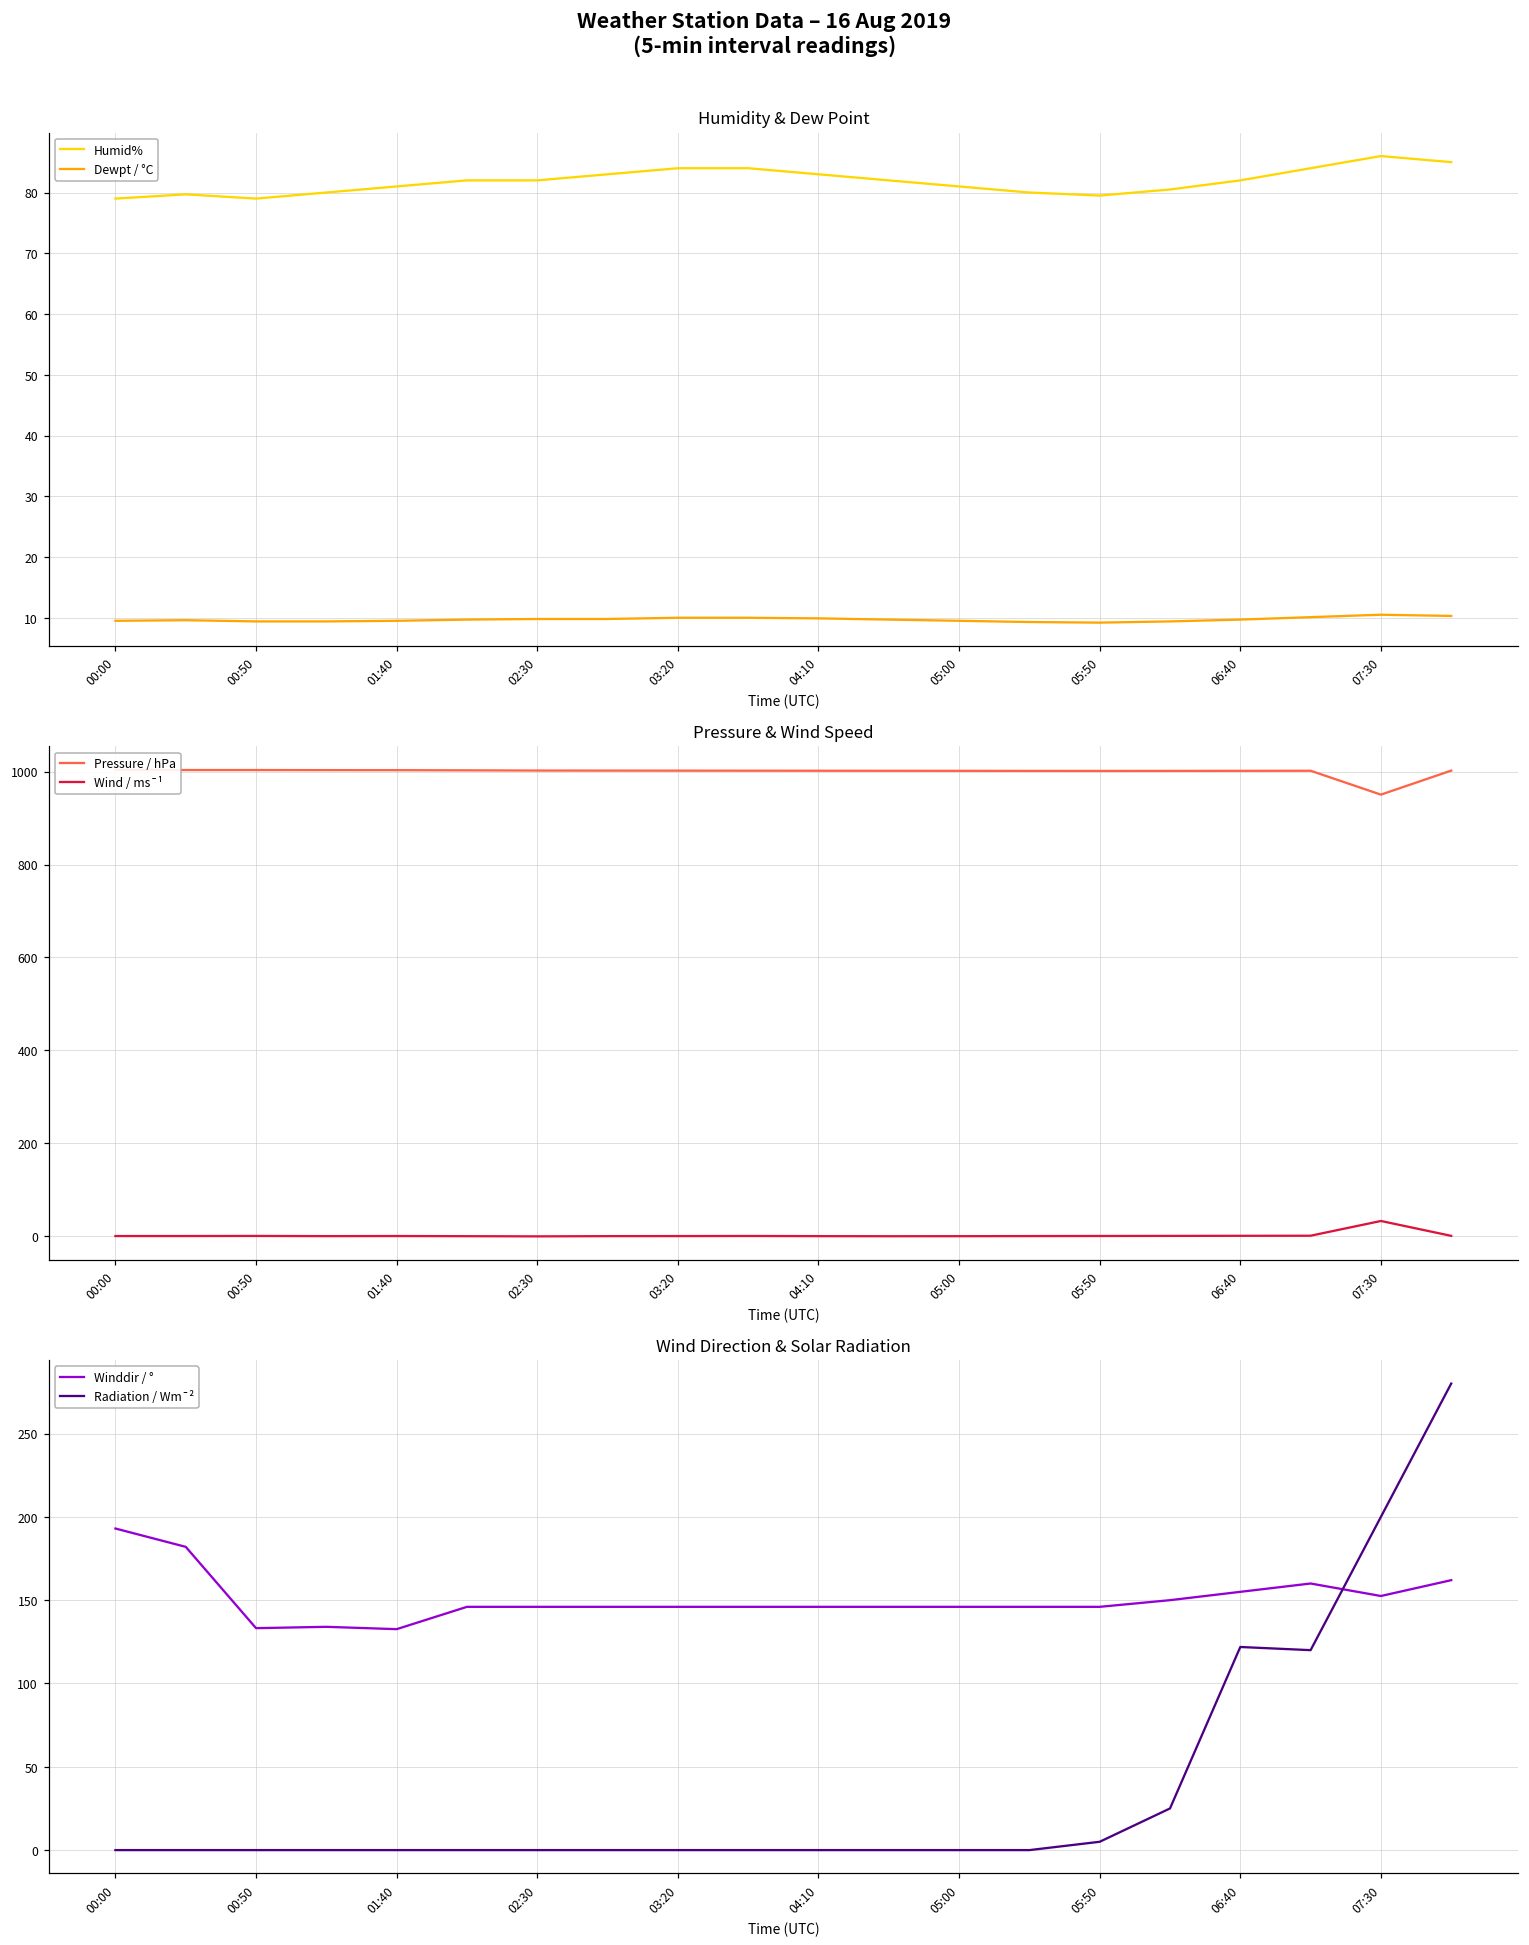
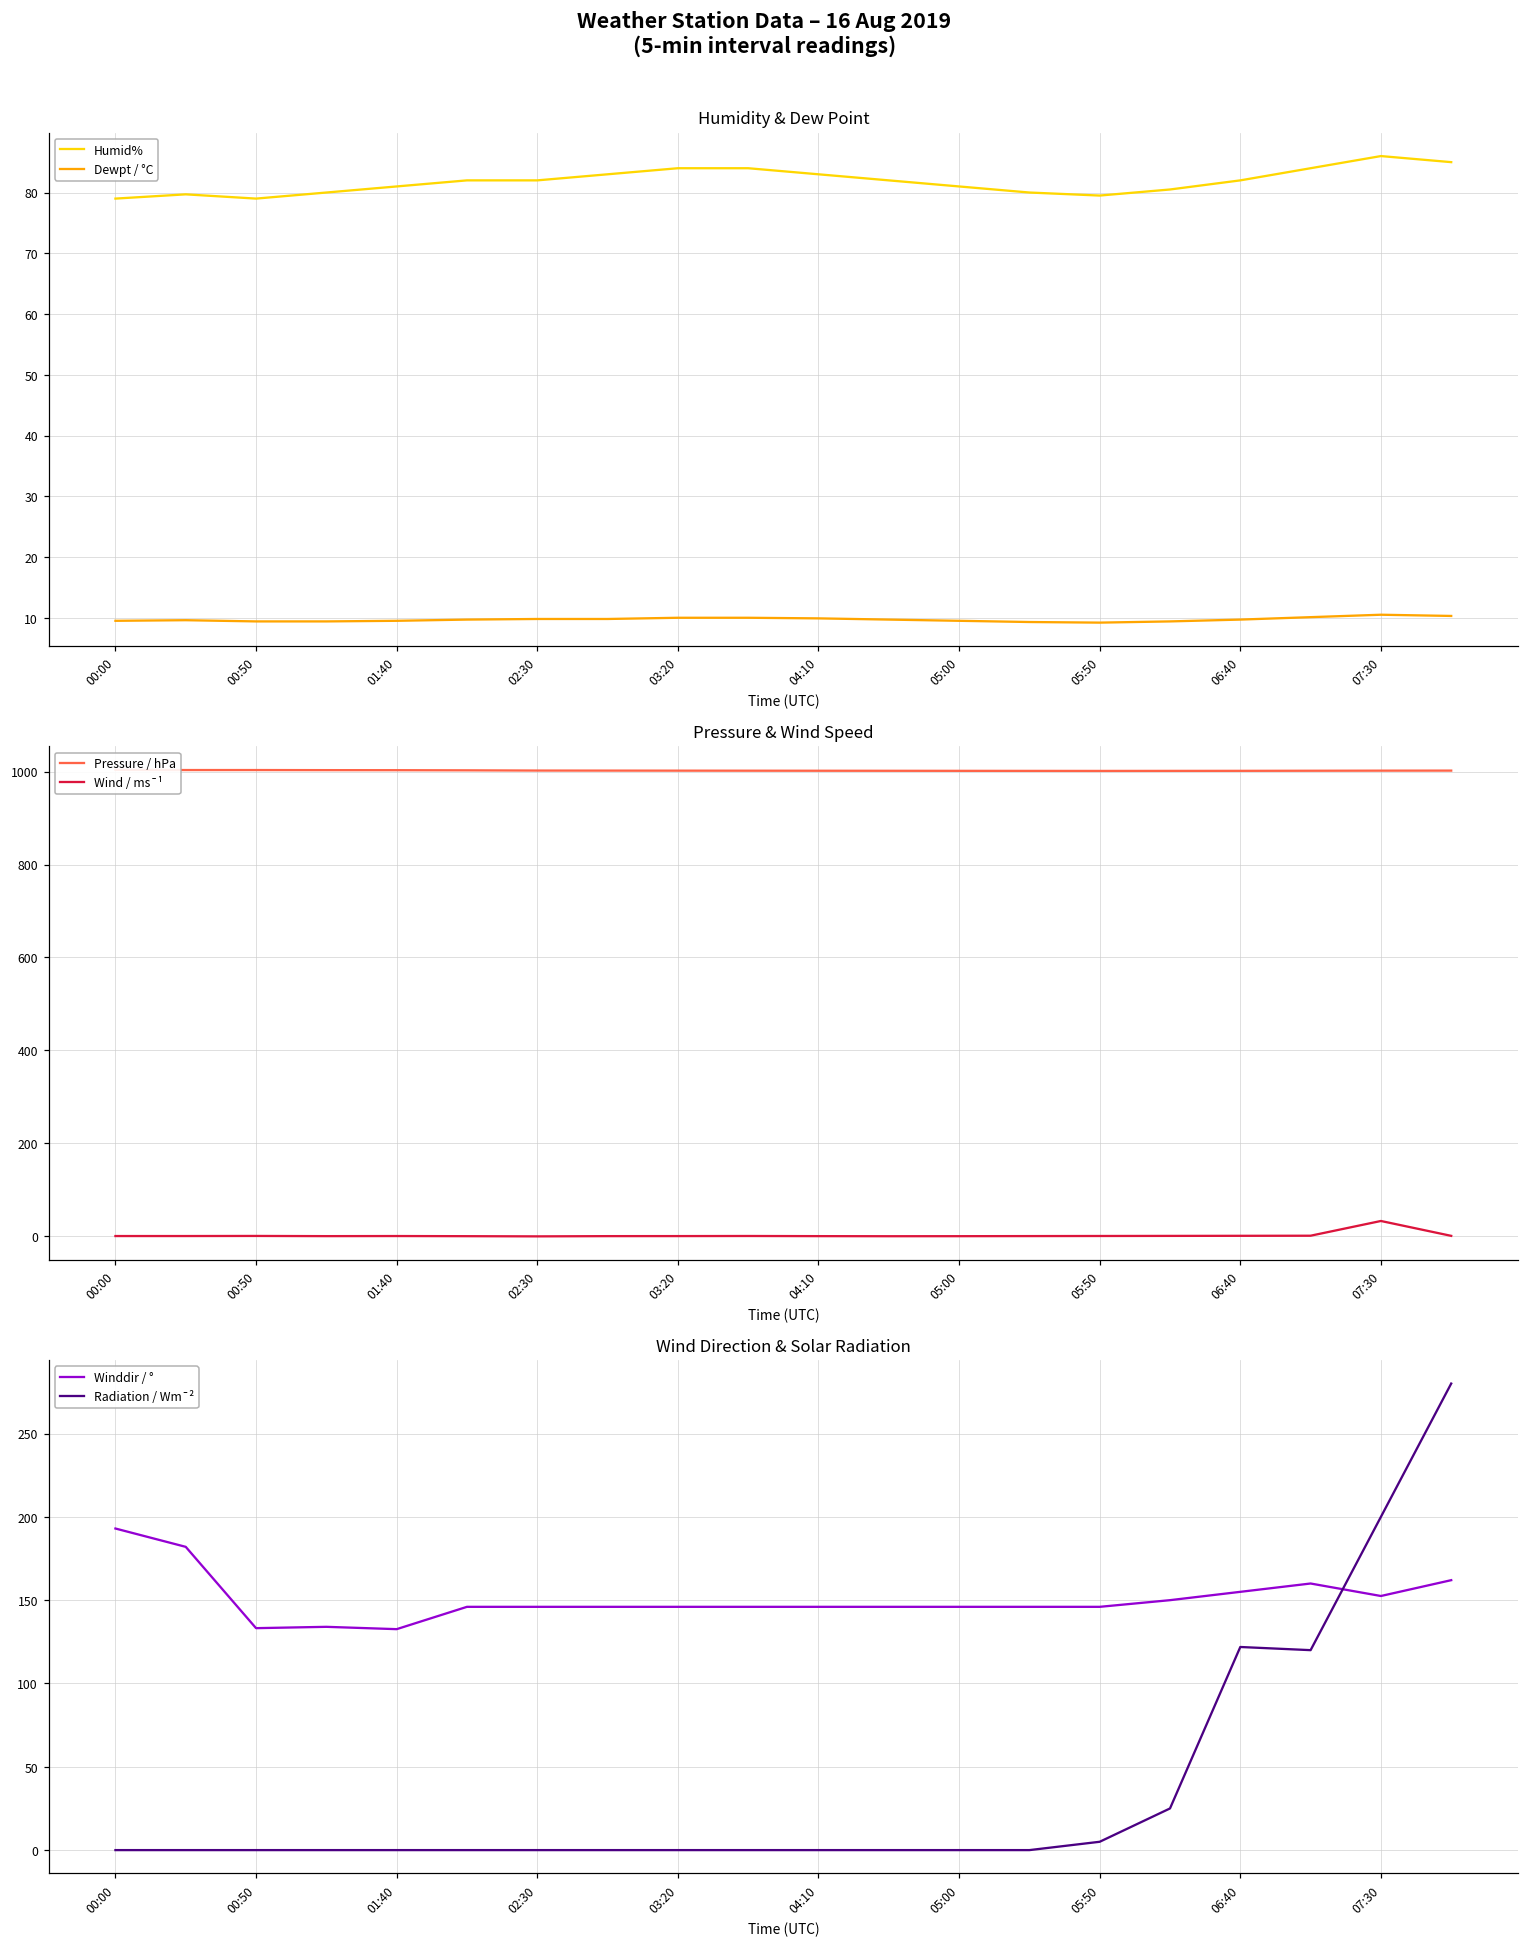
Pressure & Wind Speed, Pressure / hPa, 07:30: 950 -> 1000
